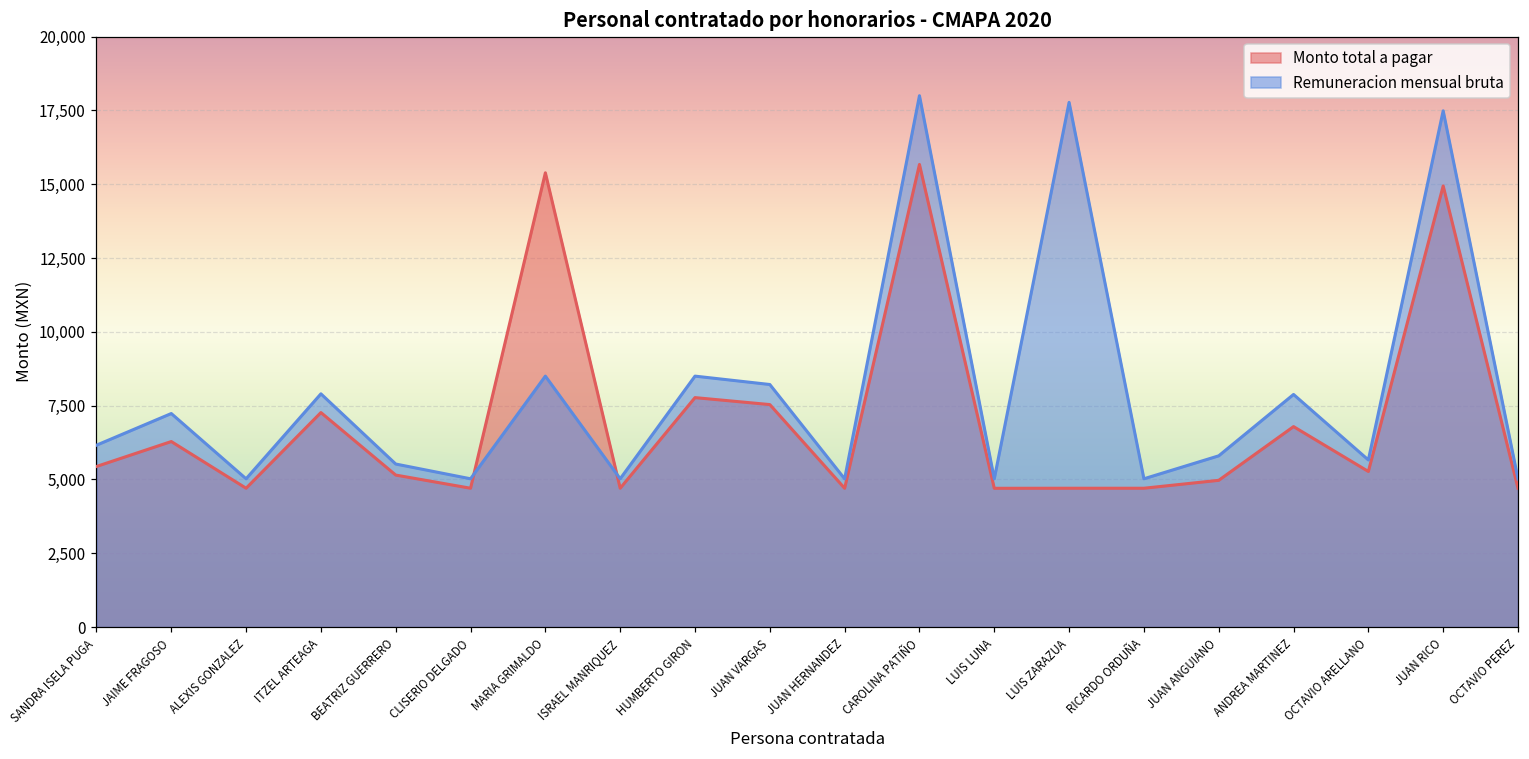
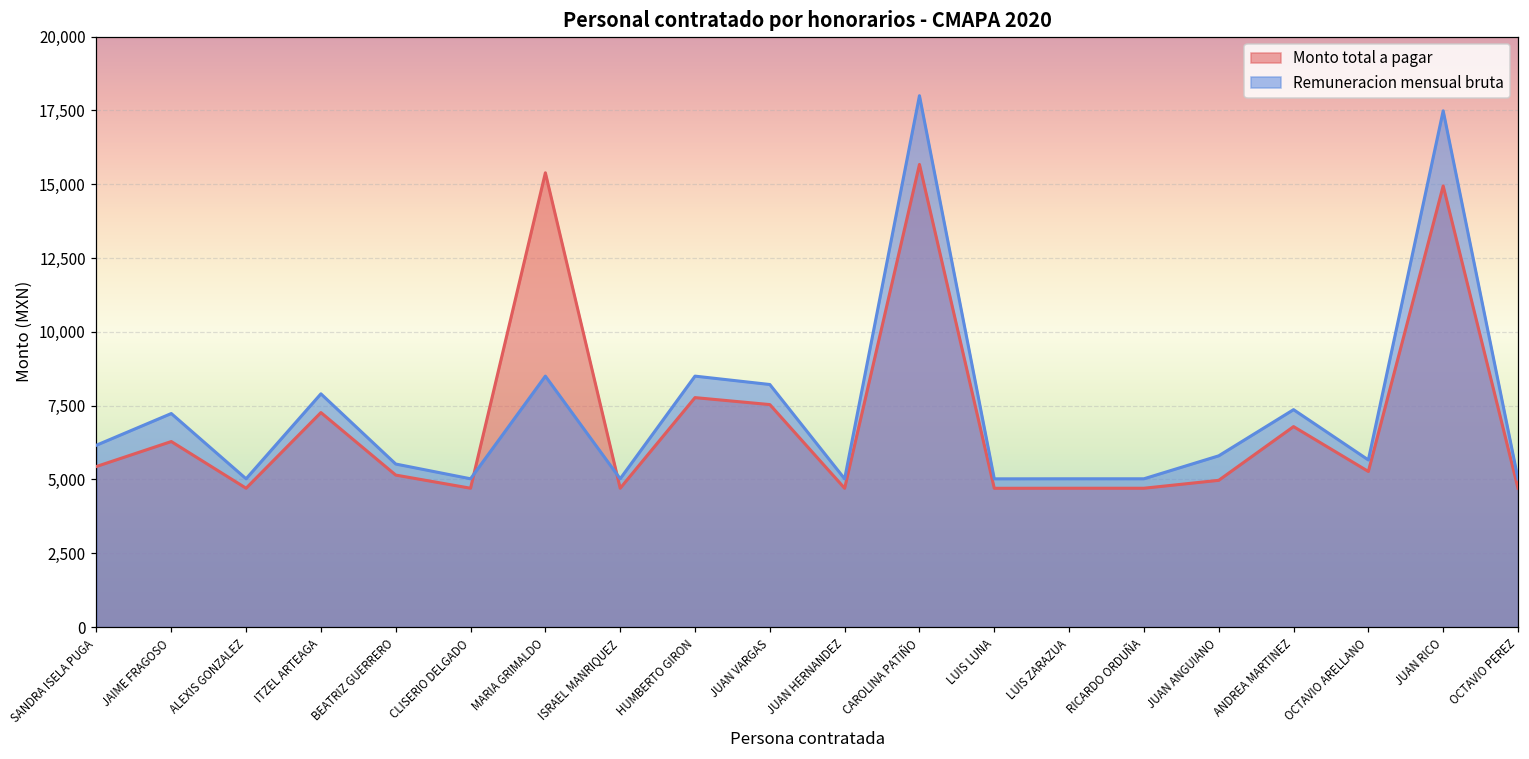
Remuneracion mensual bruta, LUIS ZARAZUA: 17,800 -> 5,000
Remuneracion mensual bruta, ANDREA MARTINEZ: 7,900 -> 7,400
